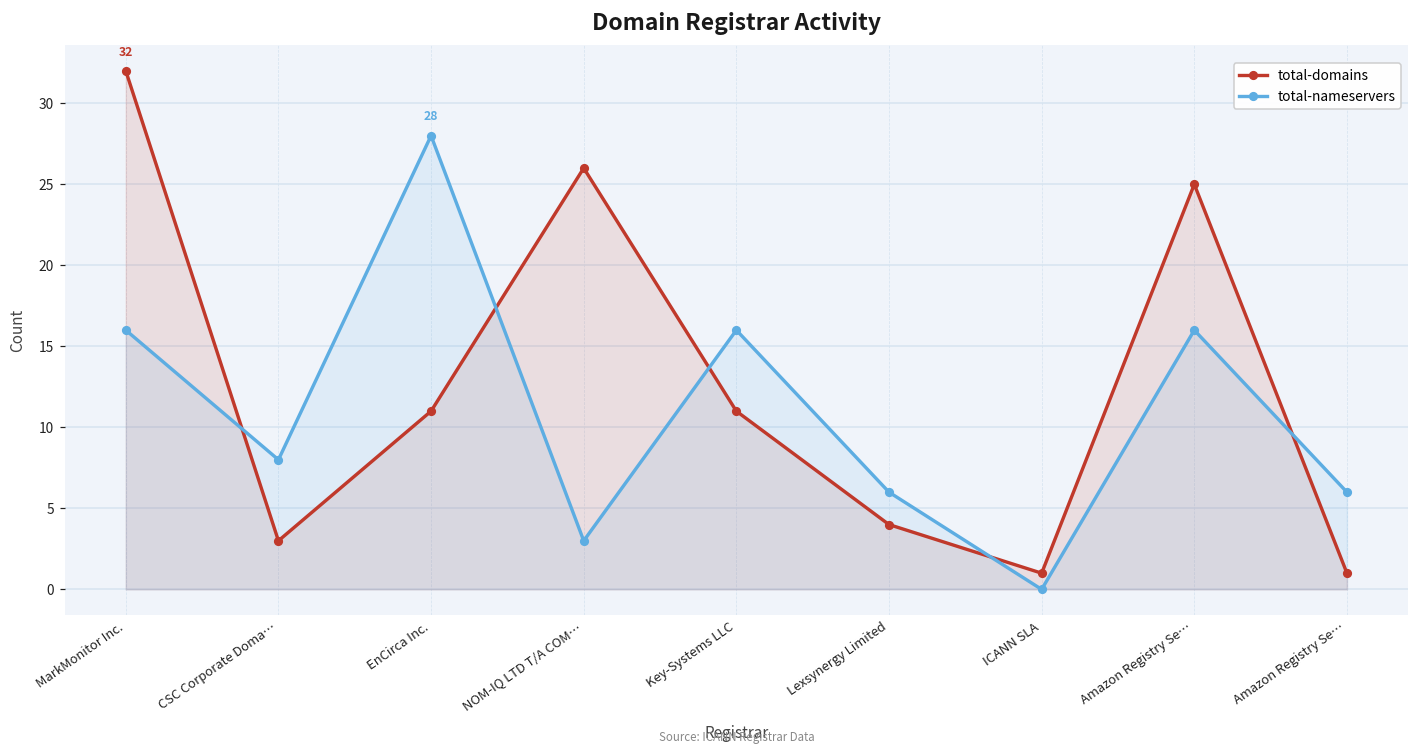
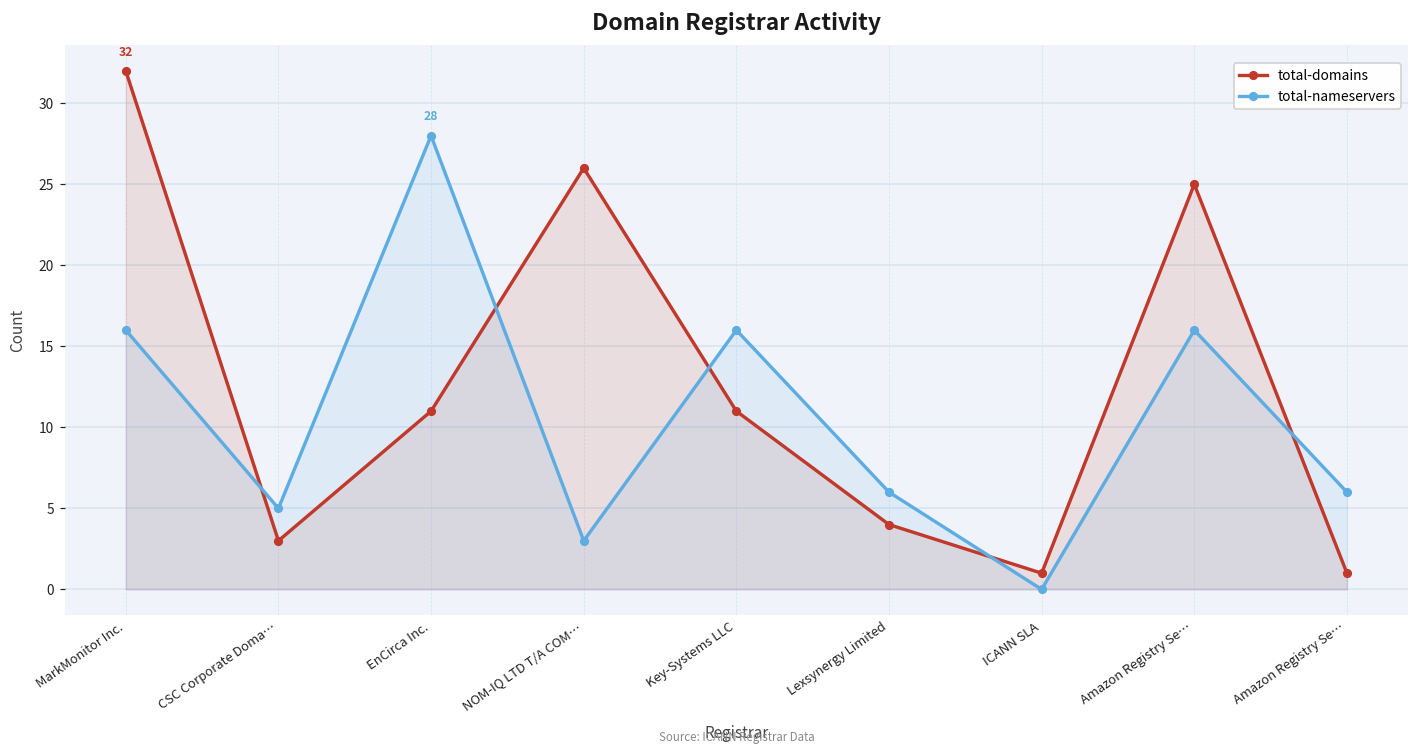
total-nameservers, CSC Corporate Doma…: 8 -> 5
